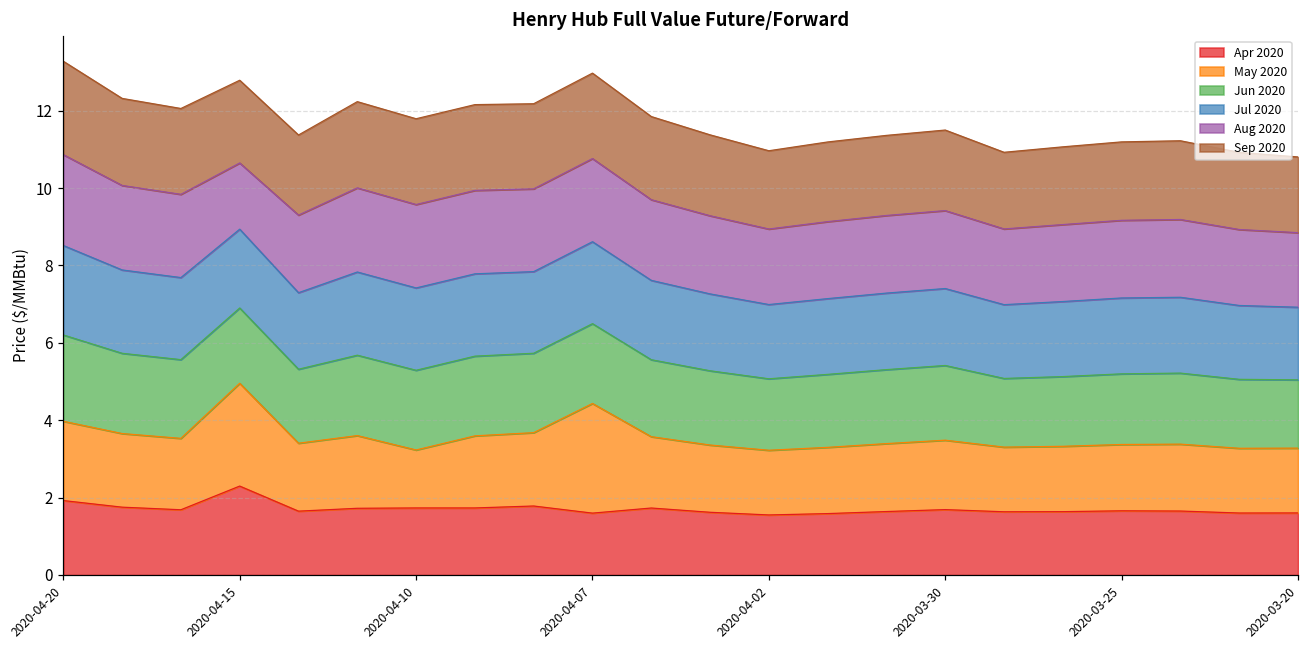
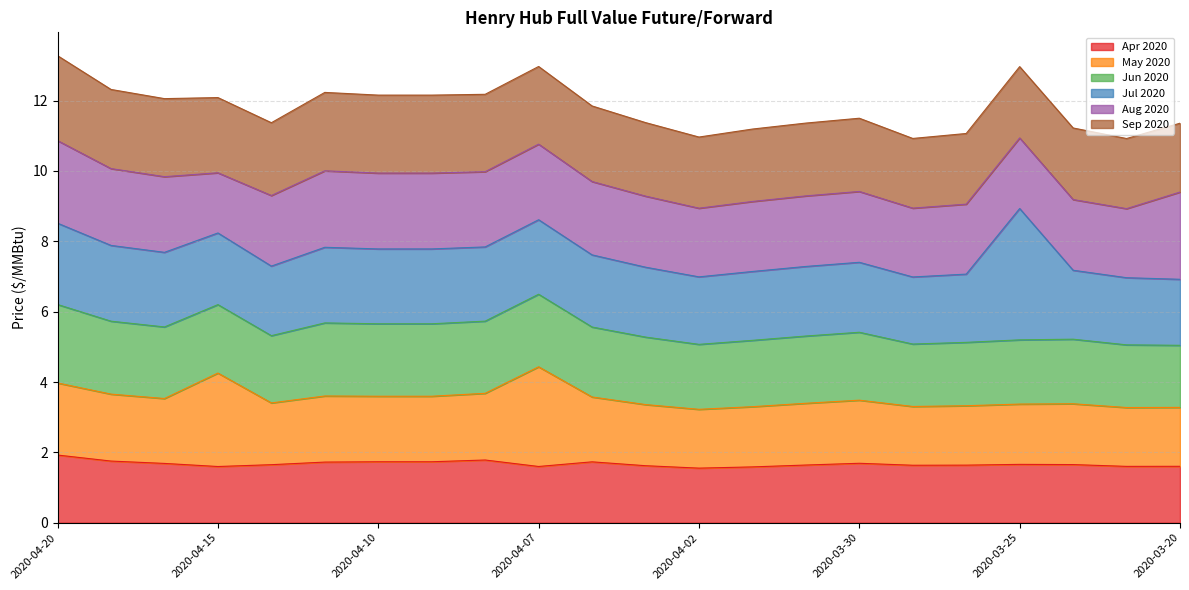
Apr 2020, 2020-04-15: 2.3 -> 1.6
May 2020, 2020-04-10: 1.5 -> 1.9
Jul 2020, 2020-03-25: 2.0 -> 3.7
Aug 2020, 2020-03-20: 1.9 -> 2.5
